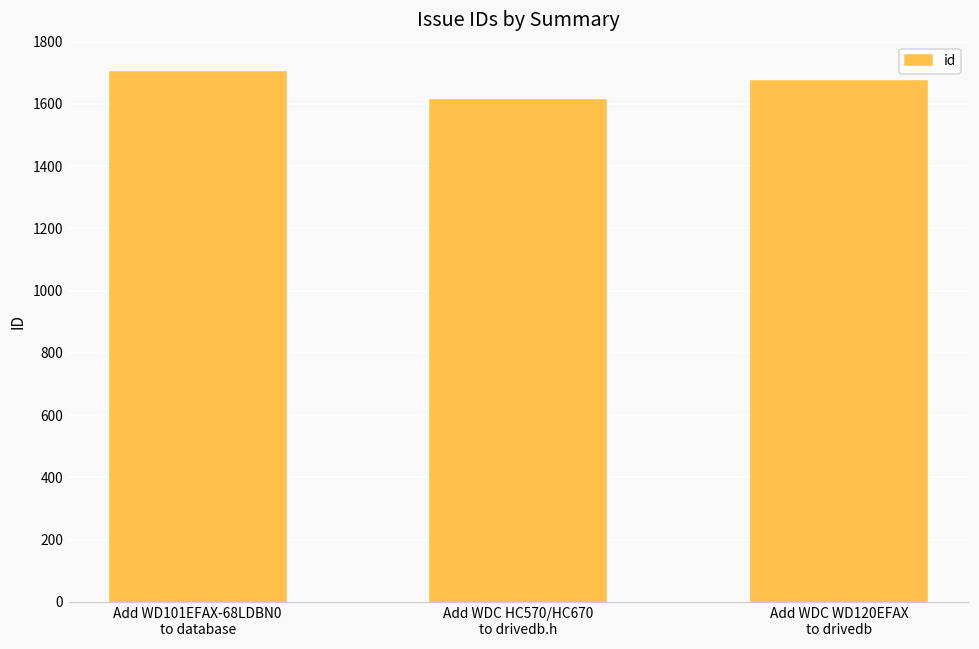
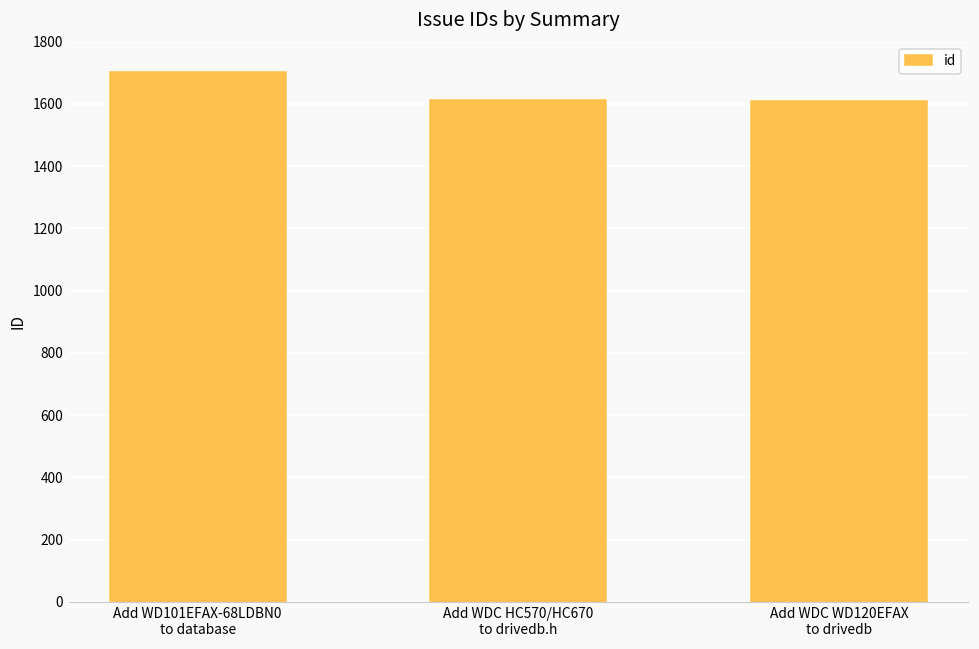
Add WDC WD120EFAX to drivedb: 1680 -> 1610
